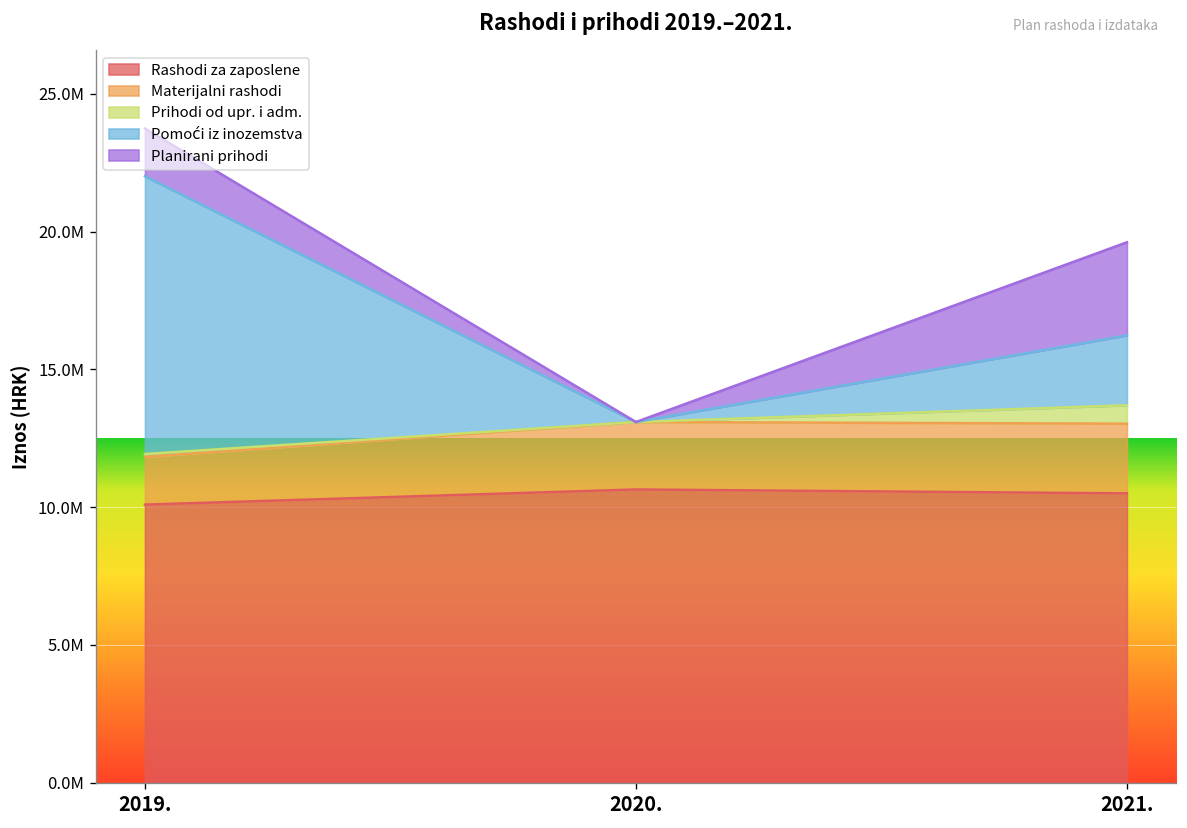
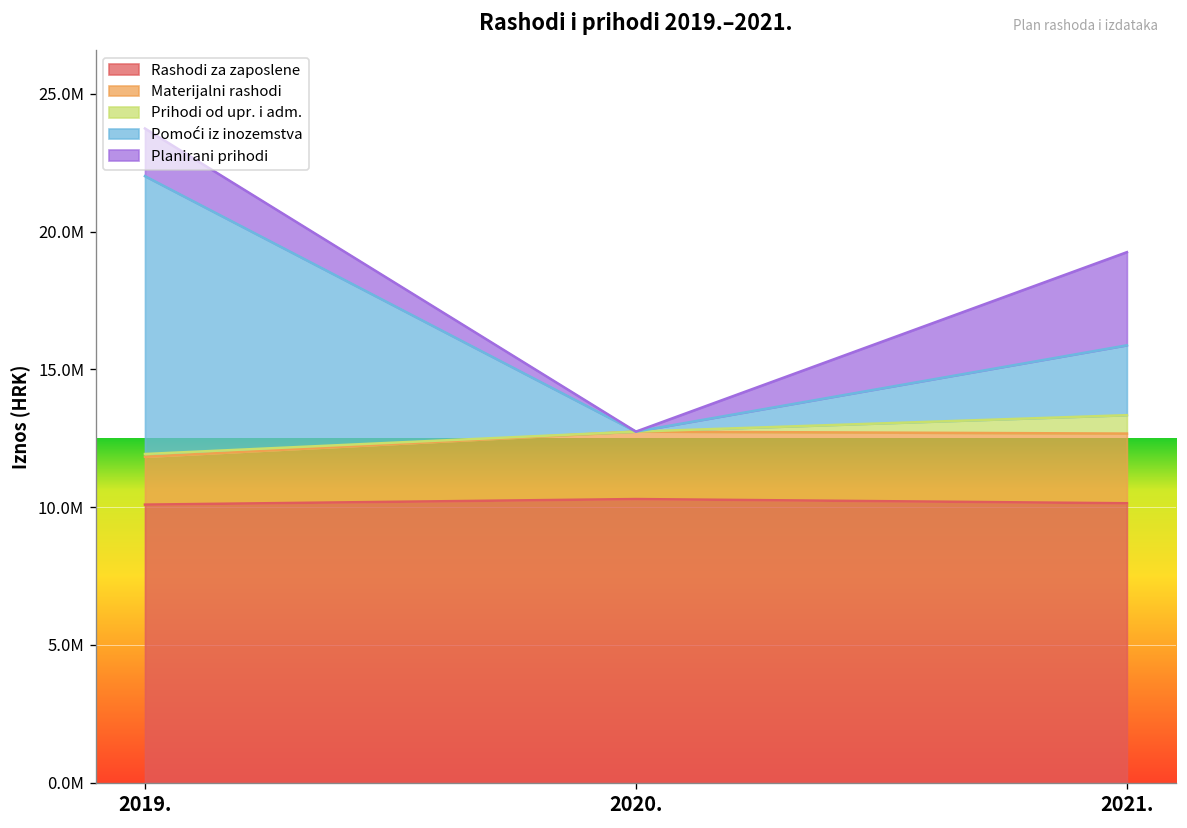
Rashodi za zaposlene, 2020.: 10600000 -> 10300000
Rashodi za zaposlene, 2021.: 10500000 -> 10100000
